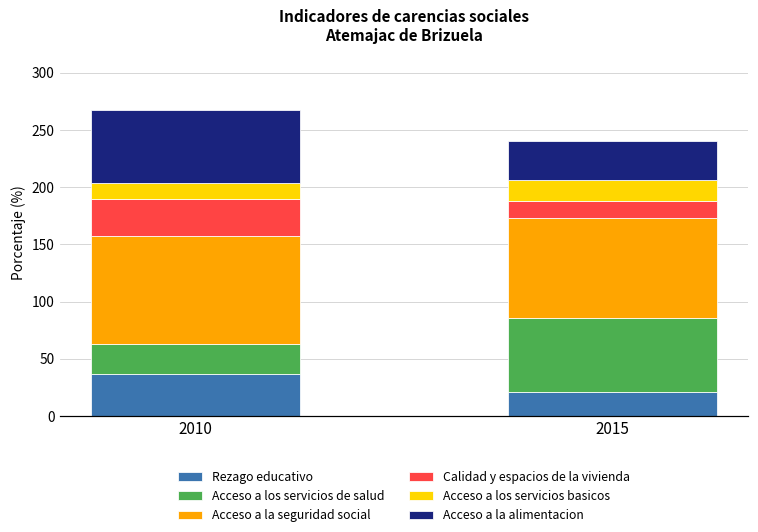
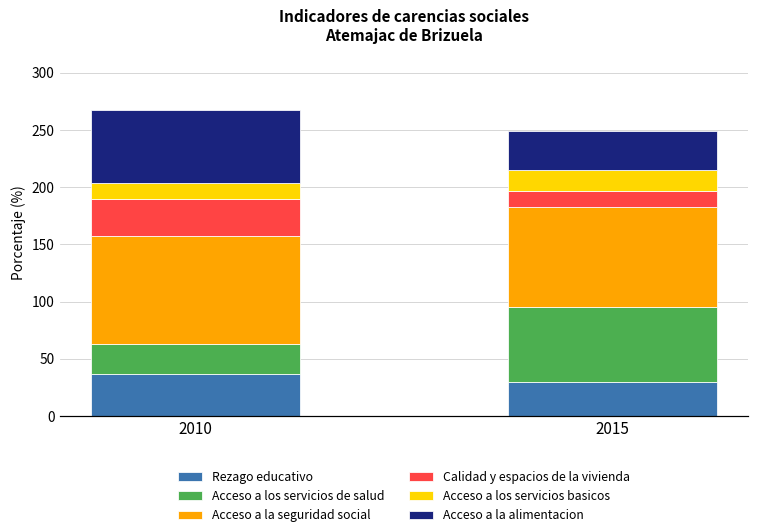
Rezago educativo, 2015: 21 -> 30
